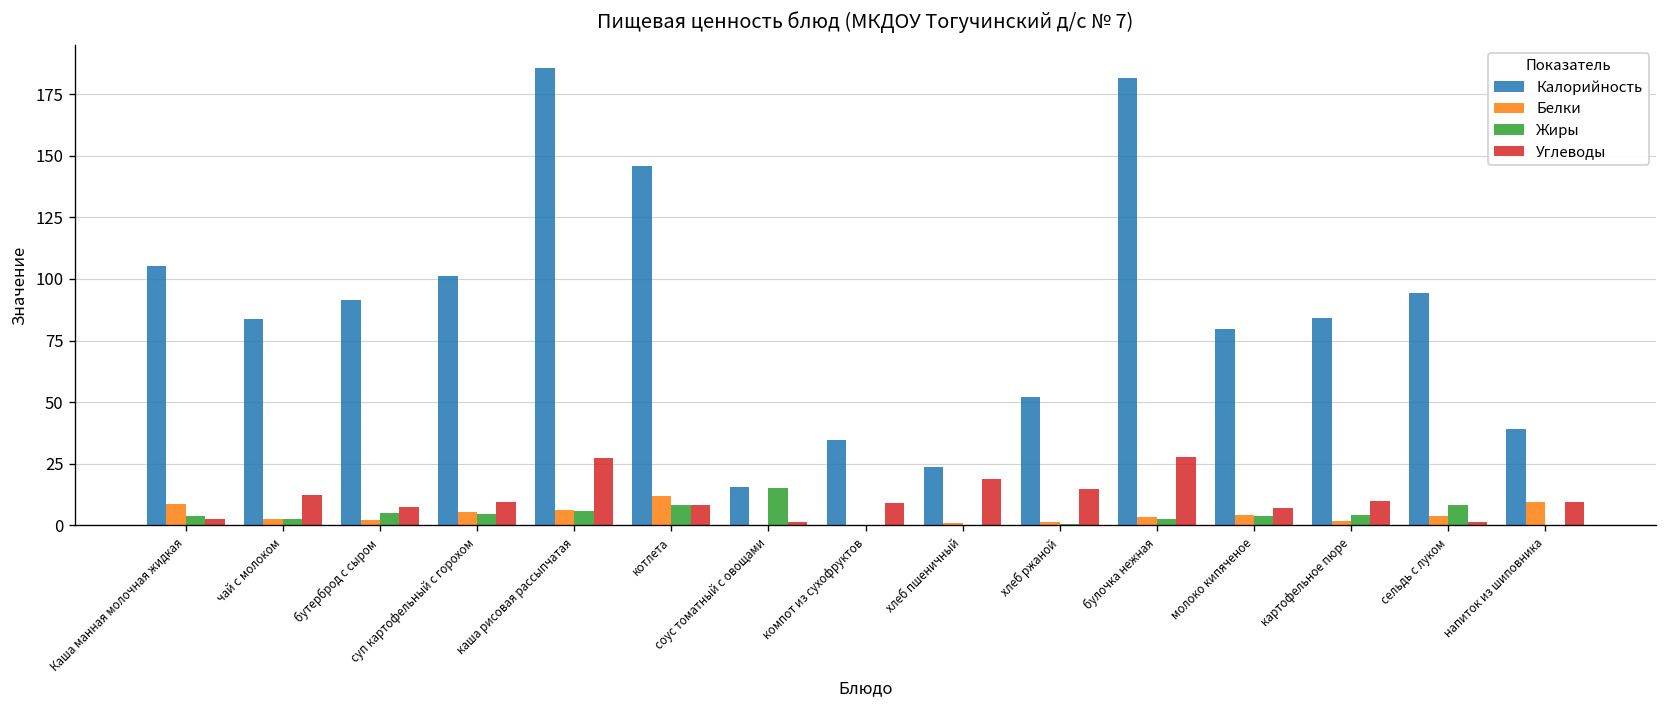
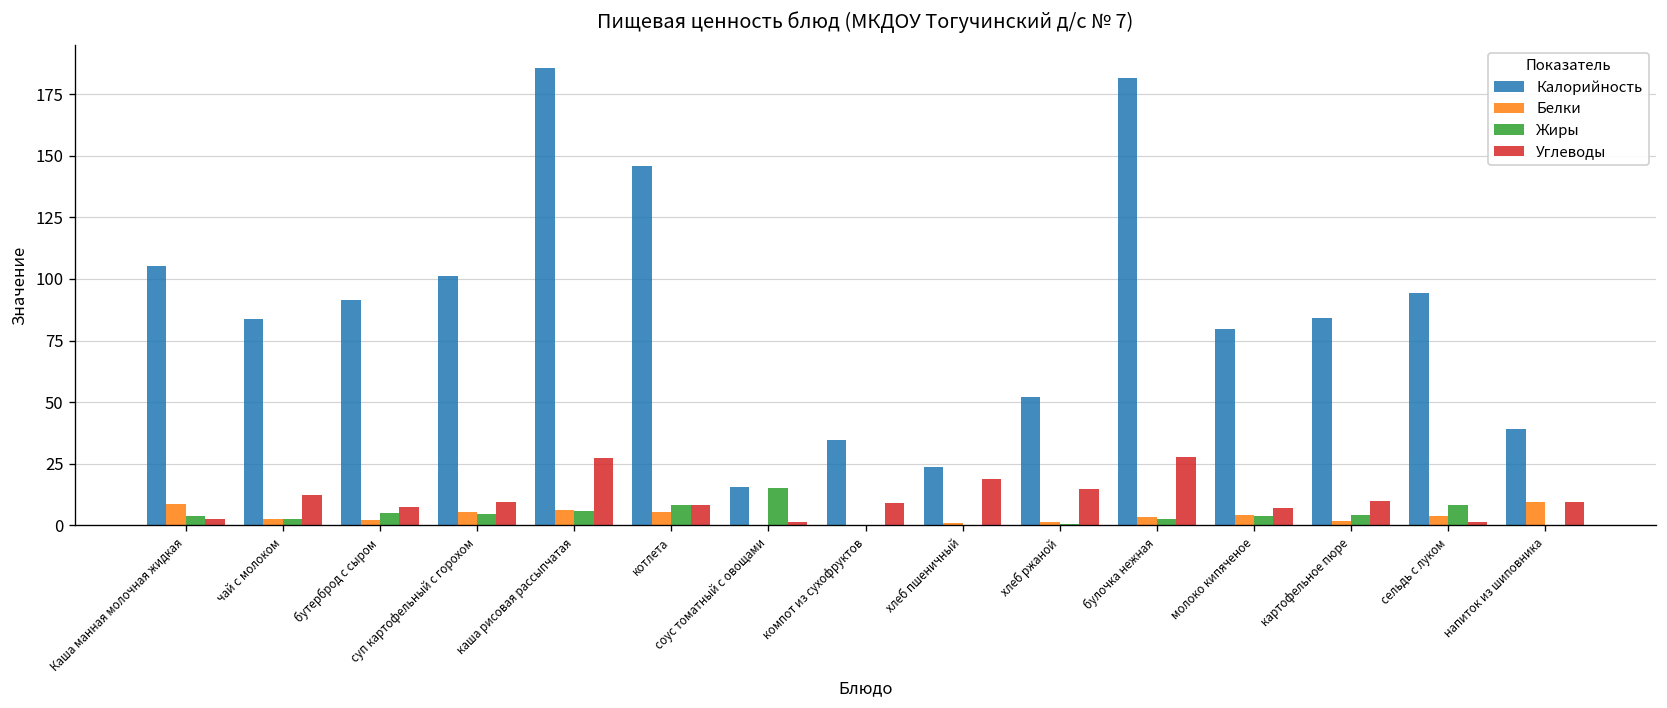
Белки, котлета: 12 -> 6
